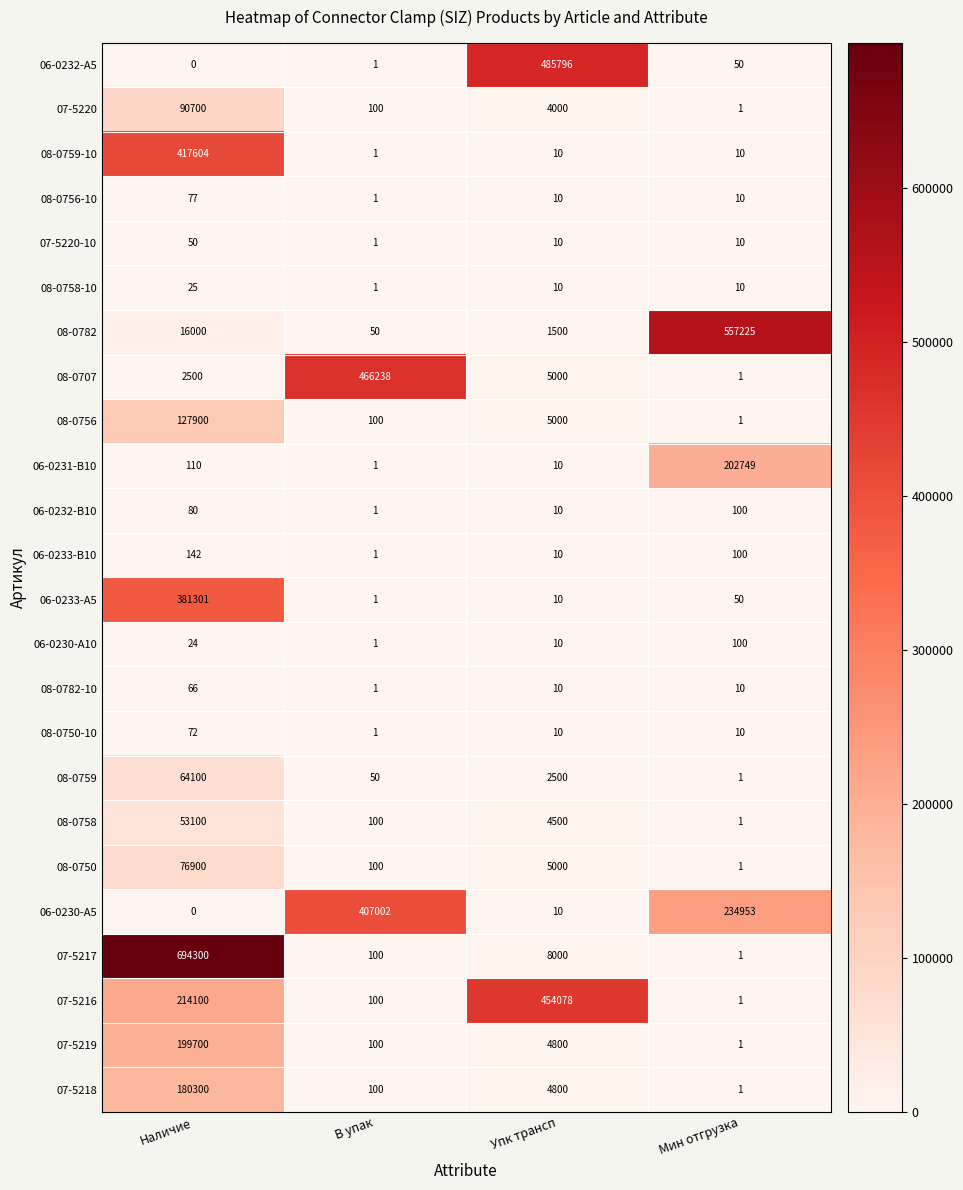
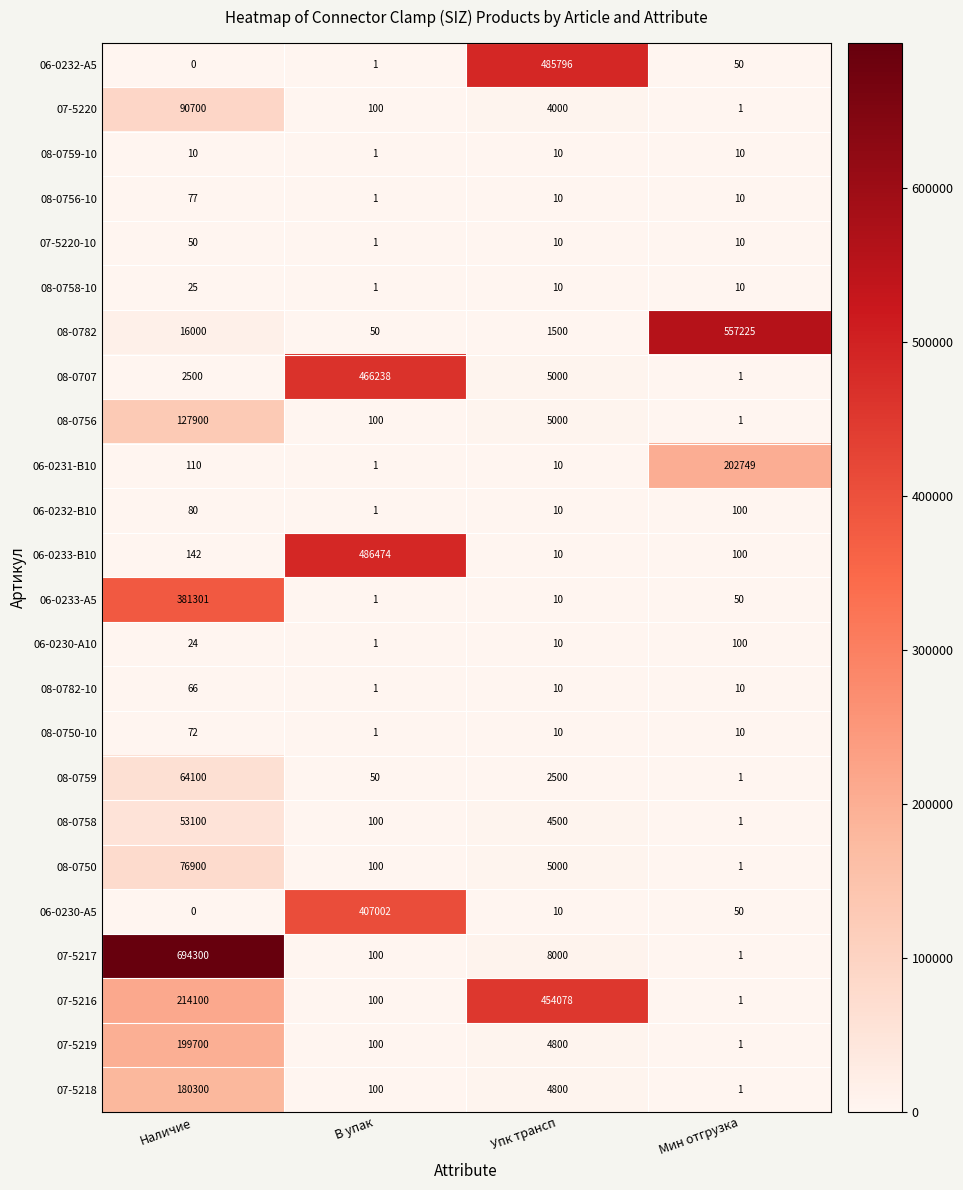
08-0759-10, Наличие: 417604 -> 10
06-0233-B10, В упак: 1 -> 486474
06-0230-A5, Мин отгрузка: 234953 -> 50
